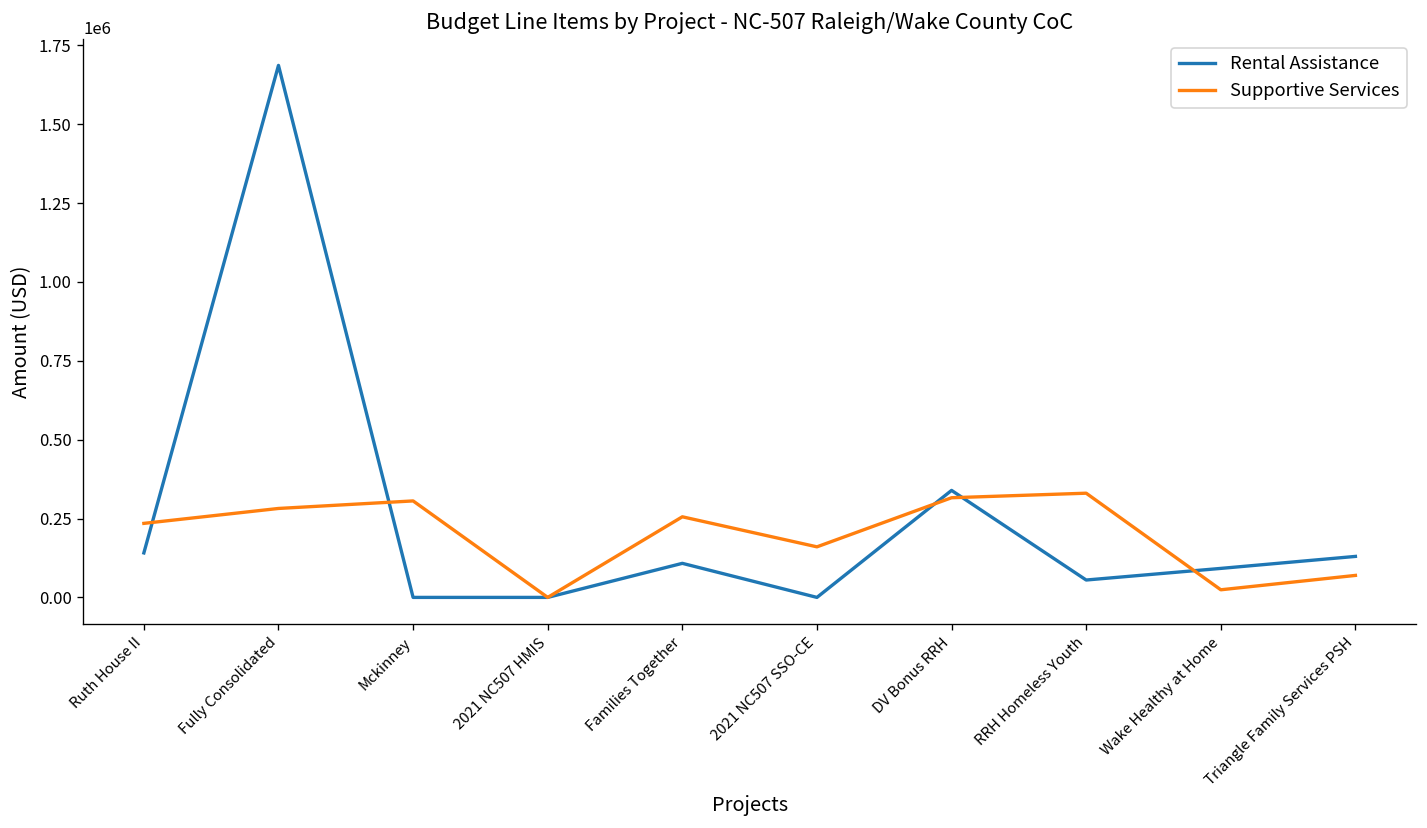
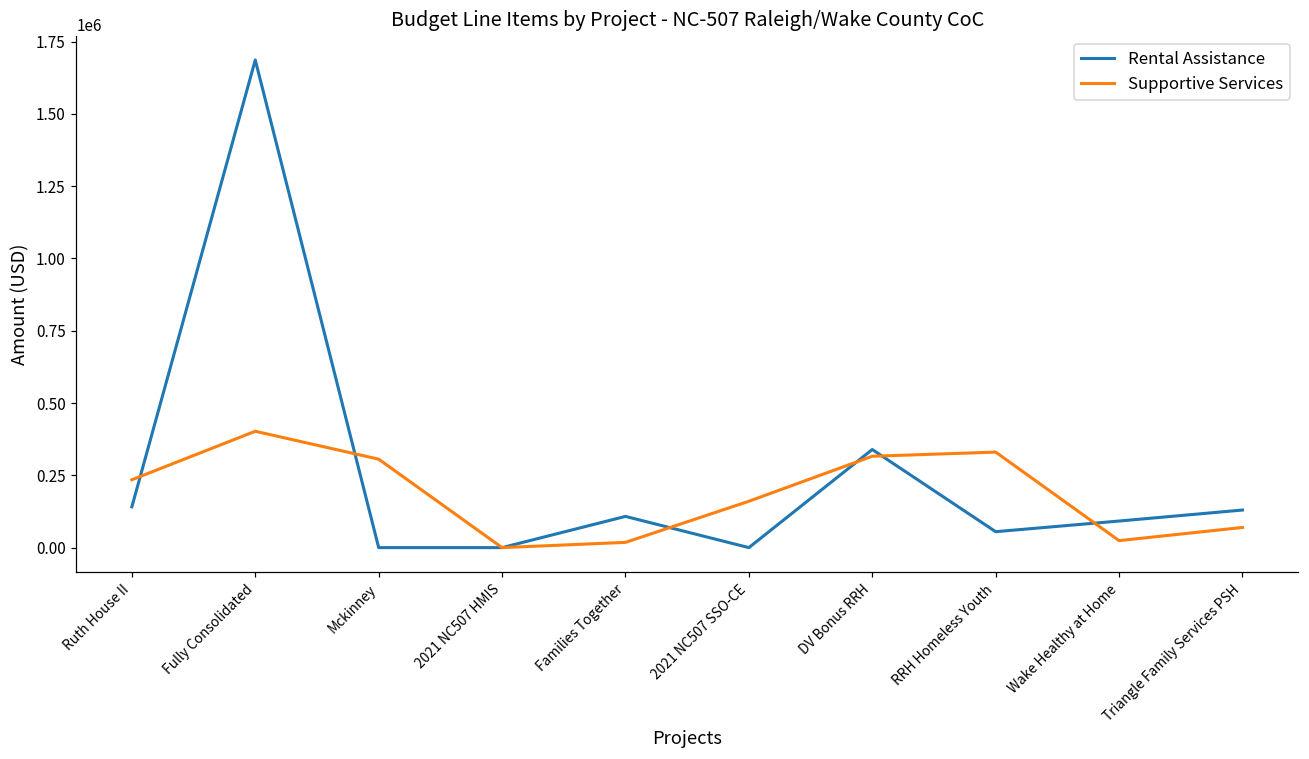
Supportive Services, Fully Consolidated: 280000 -> 400000
Supportive Services, Families Together: 260000 -> 20000
